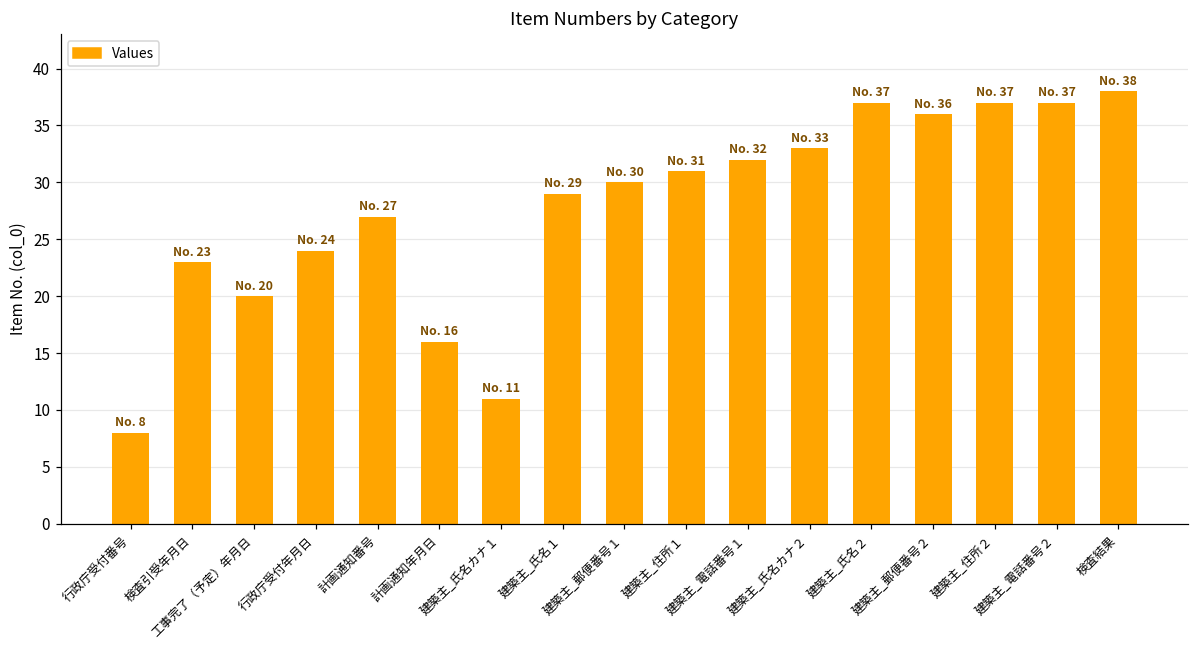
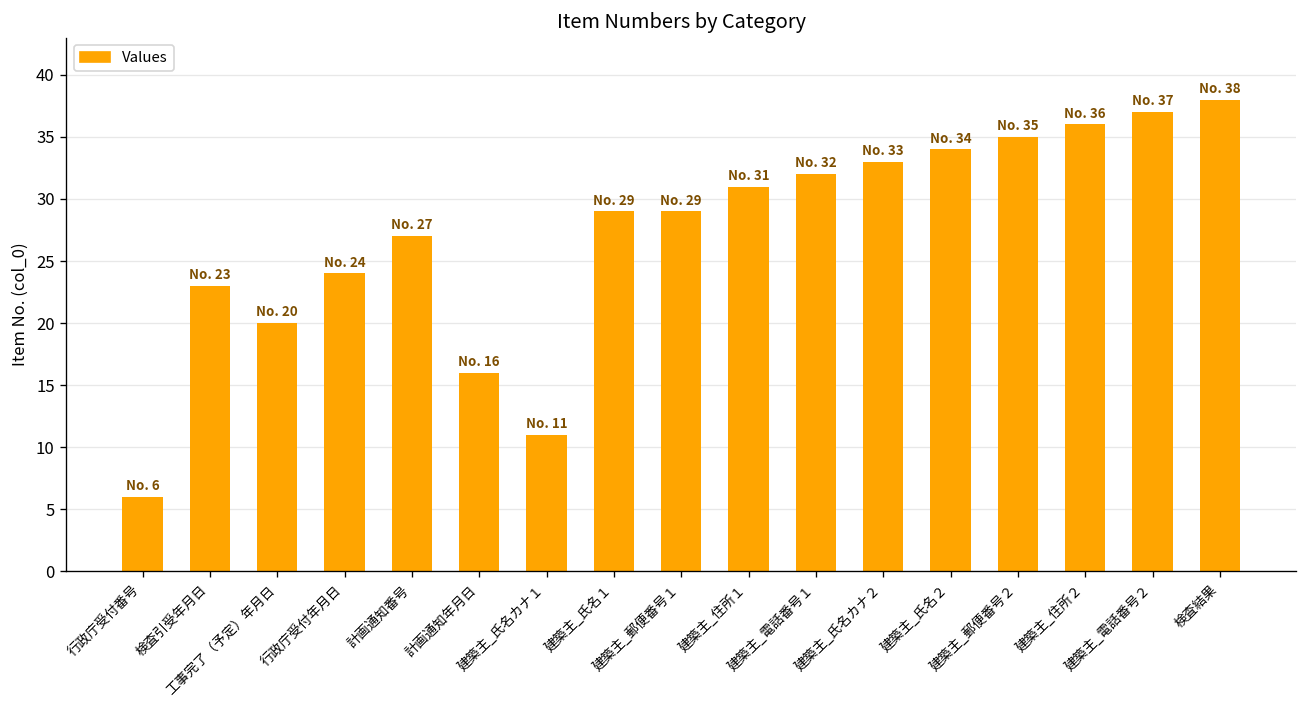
行政庁受付番号: 8 -> 6
建築主_郵便番号１: 30 -> 29
建築主_氏名２: 37 -> 34
建築主_郵便番号２: 36 -> 35
建築主_住所２: 37 -> 36
